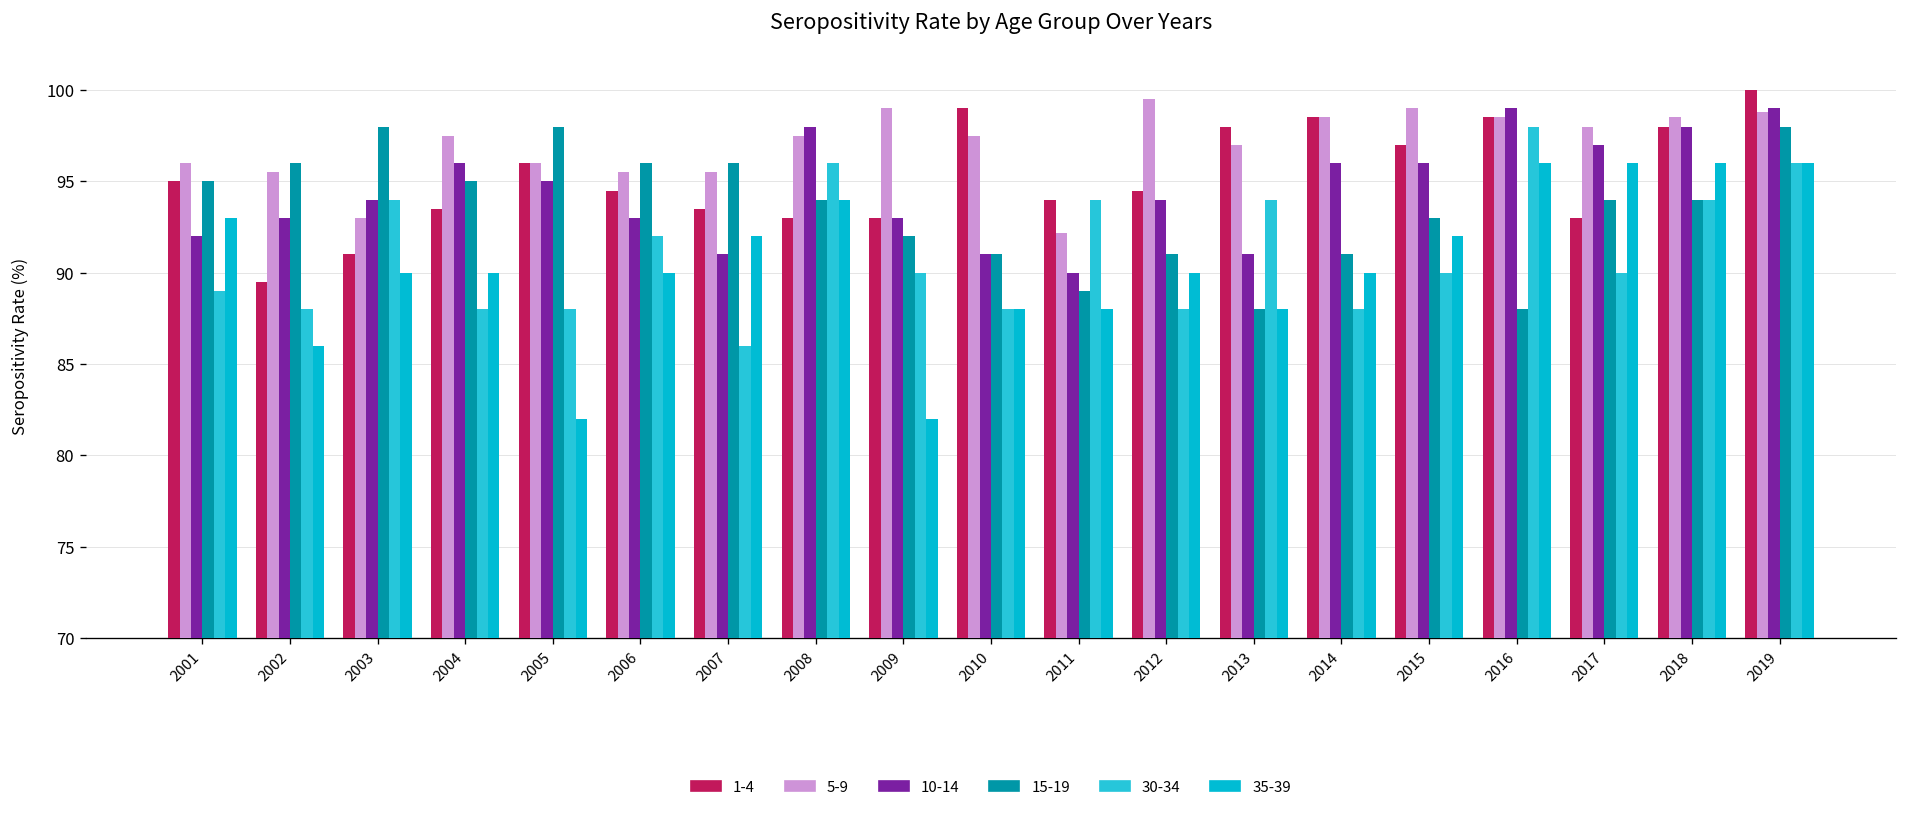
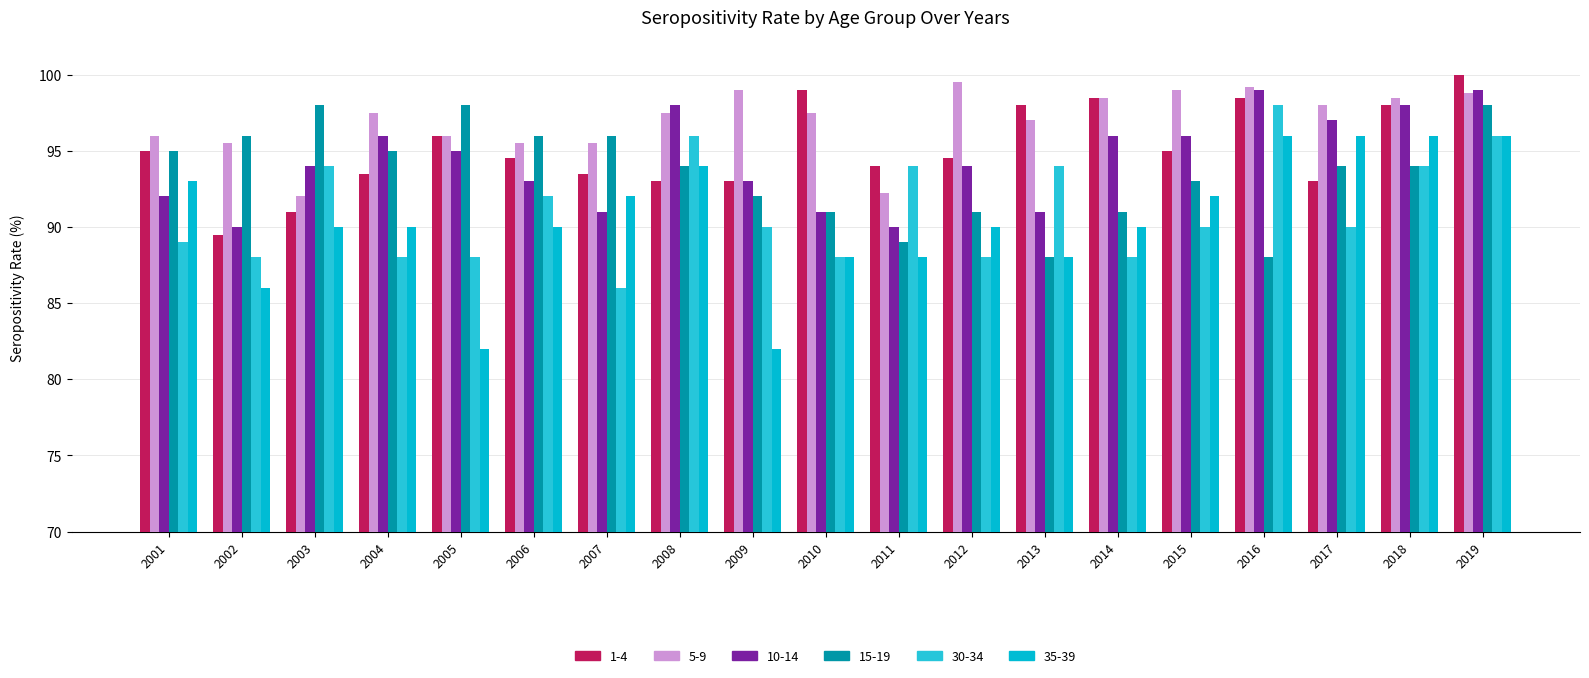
10-14, 2002: 93 -> 90
5-9, 2003: 93 -> 92
1-4, 2015: 97 -> 95
5-9, 2016: 98.5 -> 99.2
